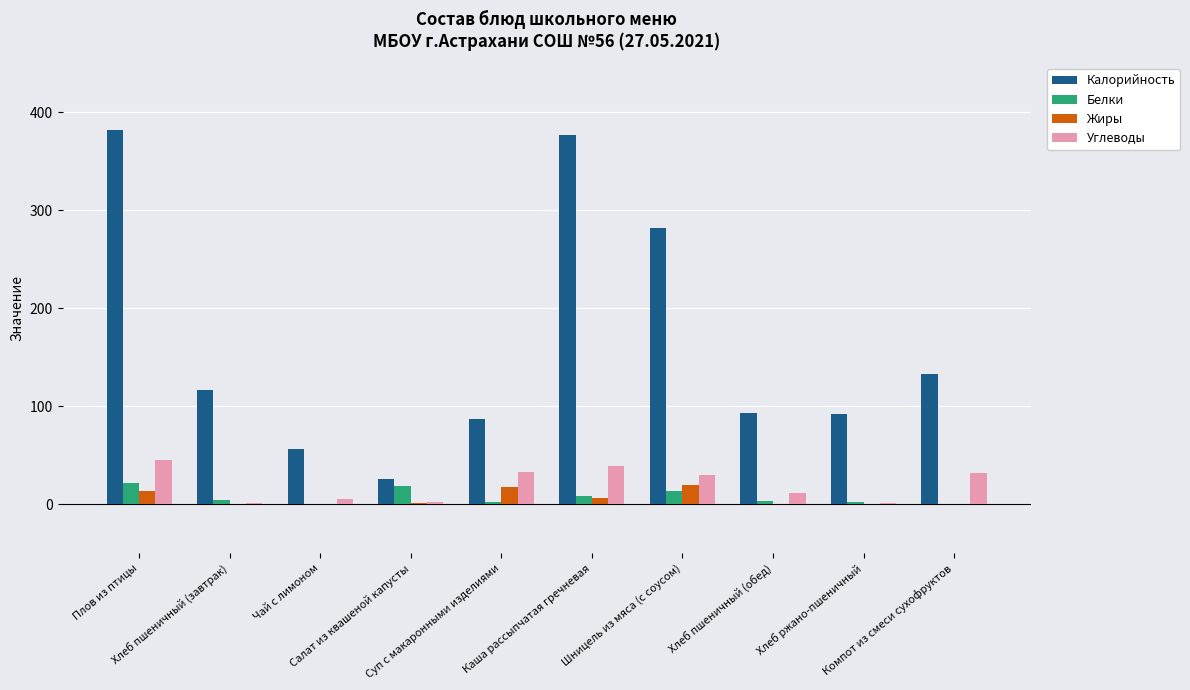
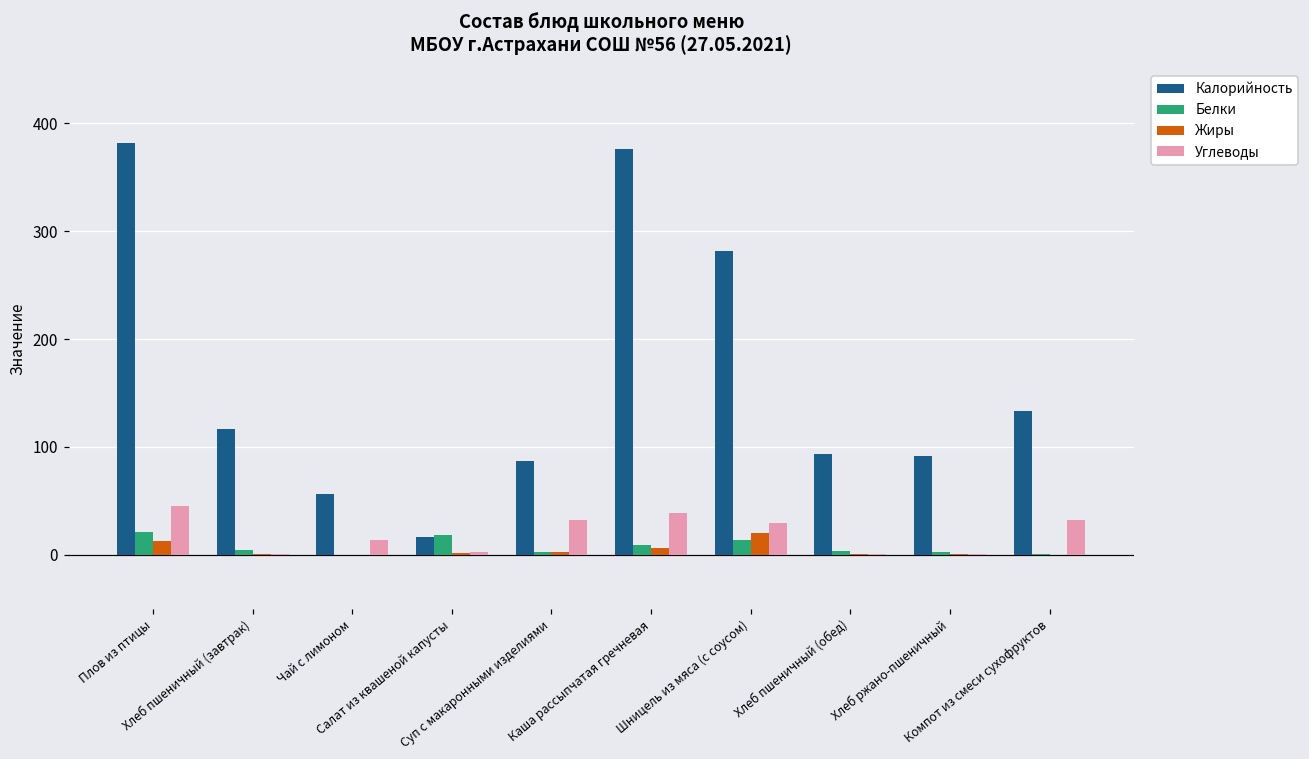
Углеводы, Чай с лимоном: 5 -> 14
Калорийность, Салат из квашеной капусты: 30 -> 20
Жиры, Суп с макаронными изделиями: 20 -> 0
Углеводы, Хлеб пшеничный (обед): 10 -> 0
